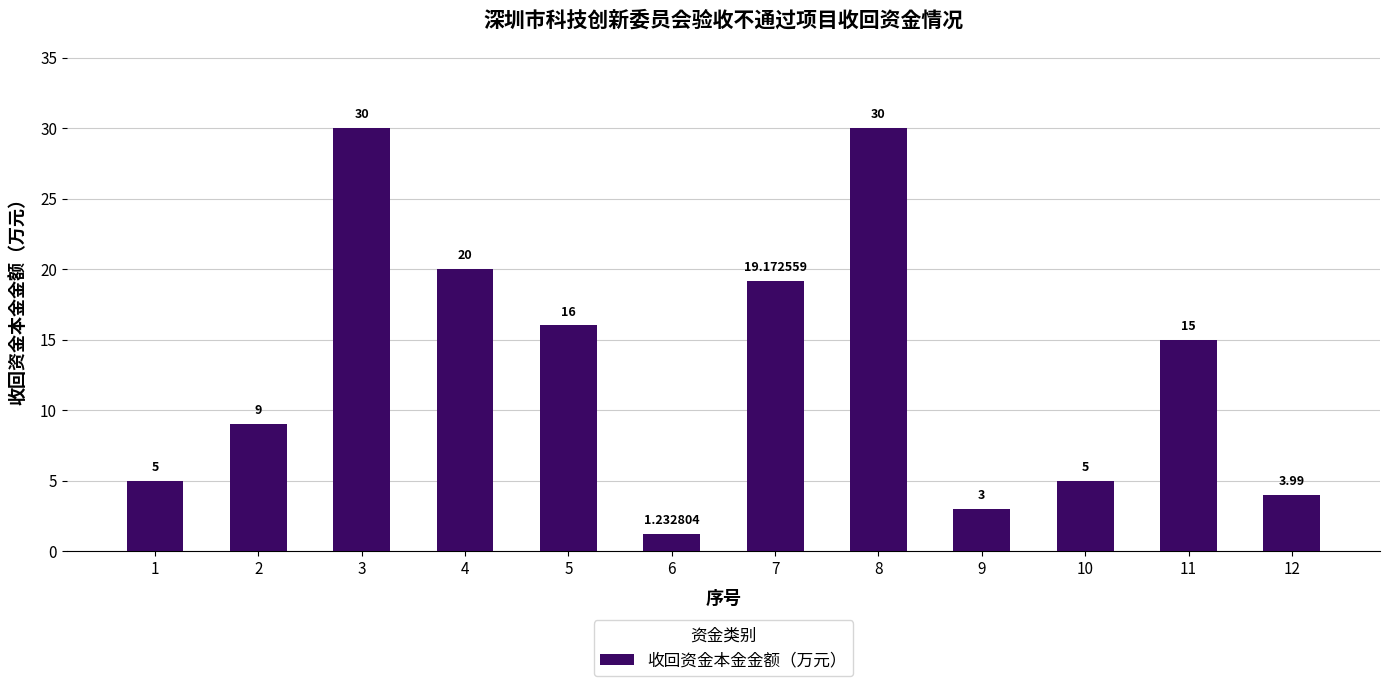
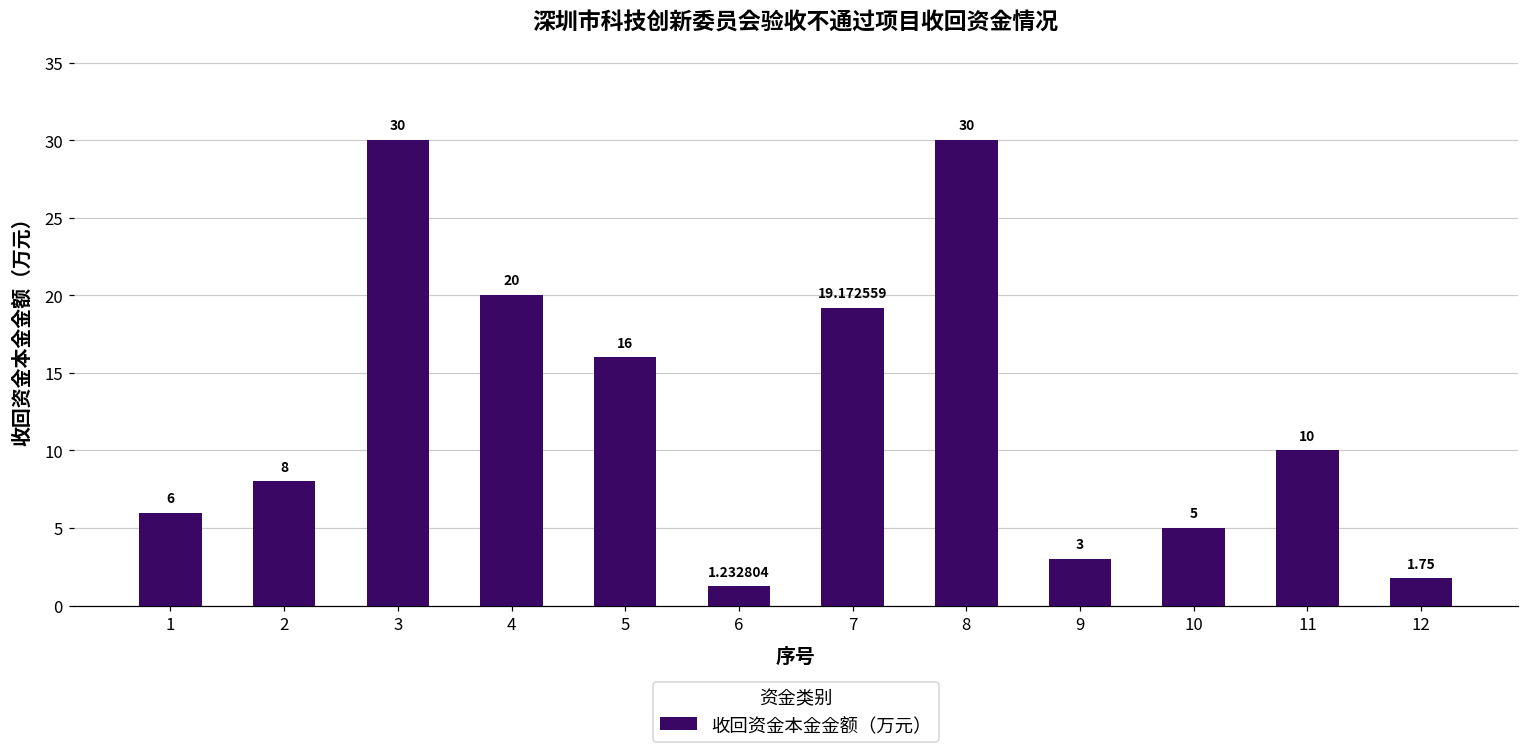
1: 5 -> 6
2: 9 -> 8
11: 15 -> 10
12: 3.99 -> 1.75
